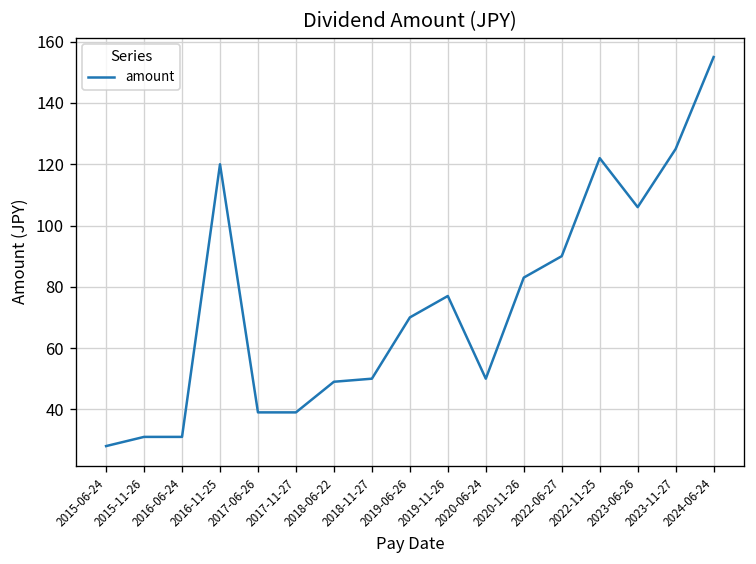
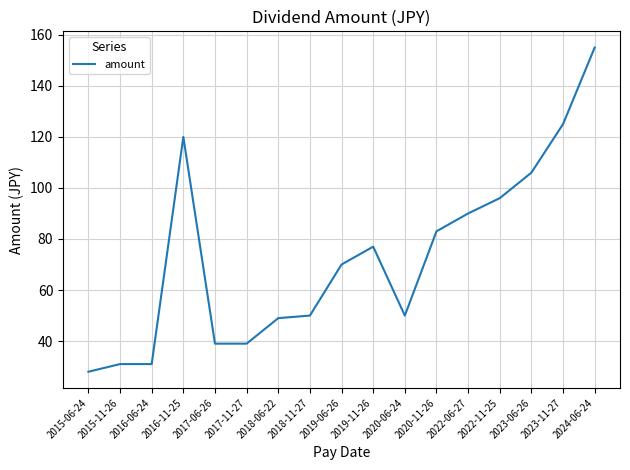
2022-11-25: 122 -> 96
